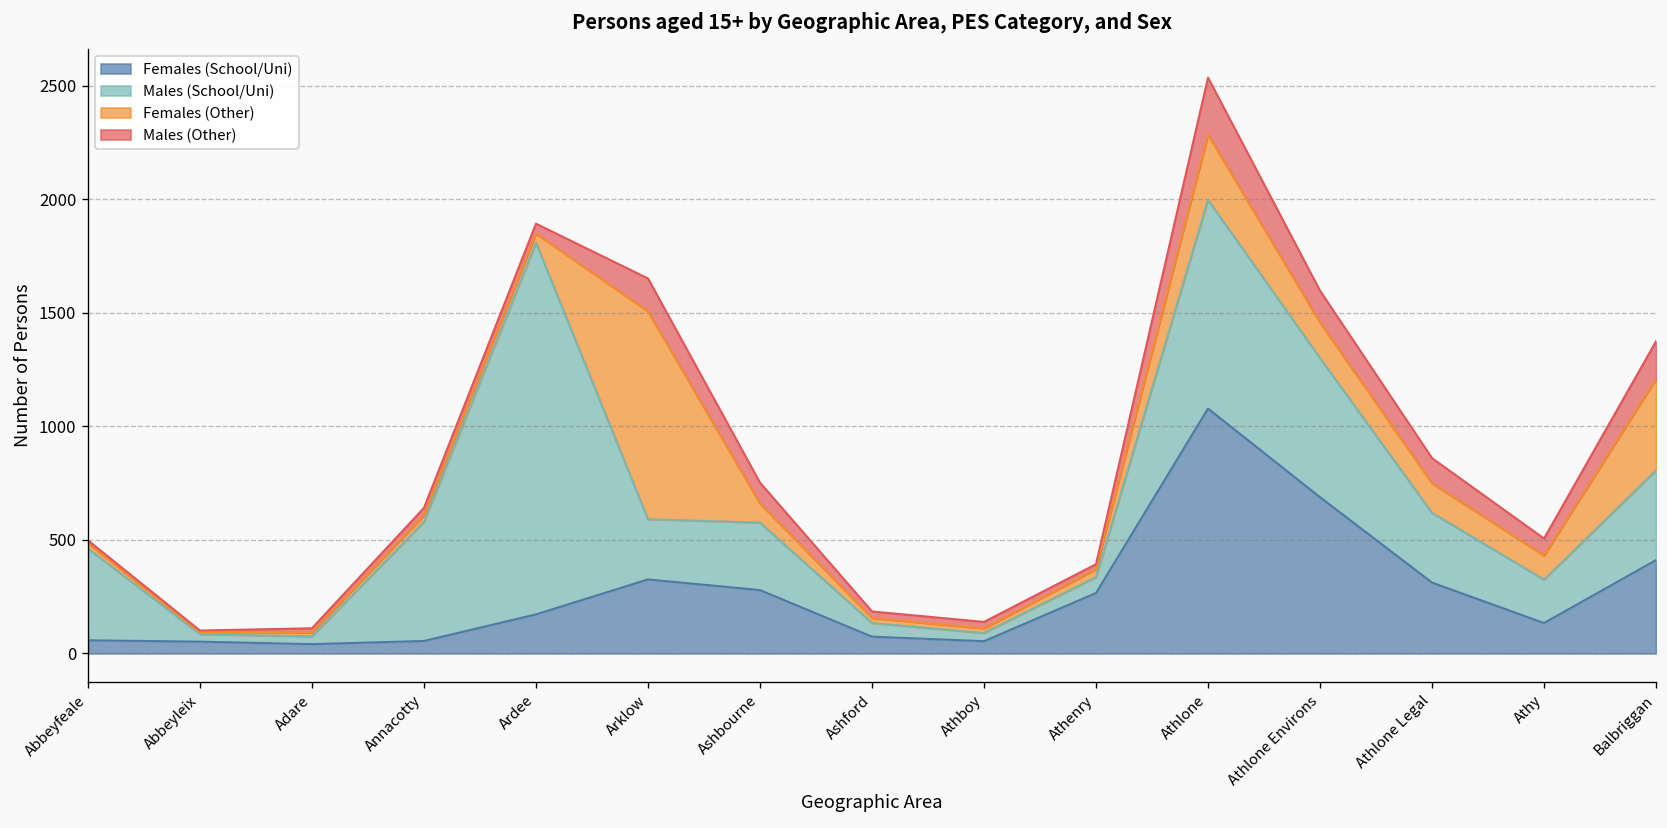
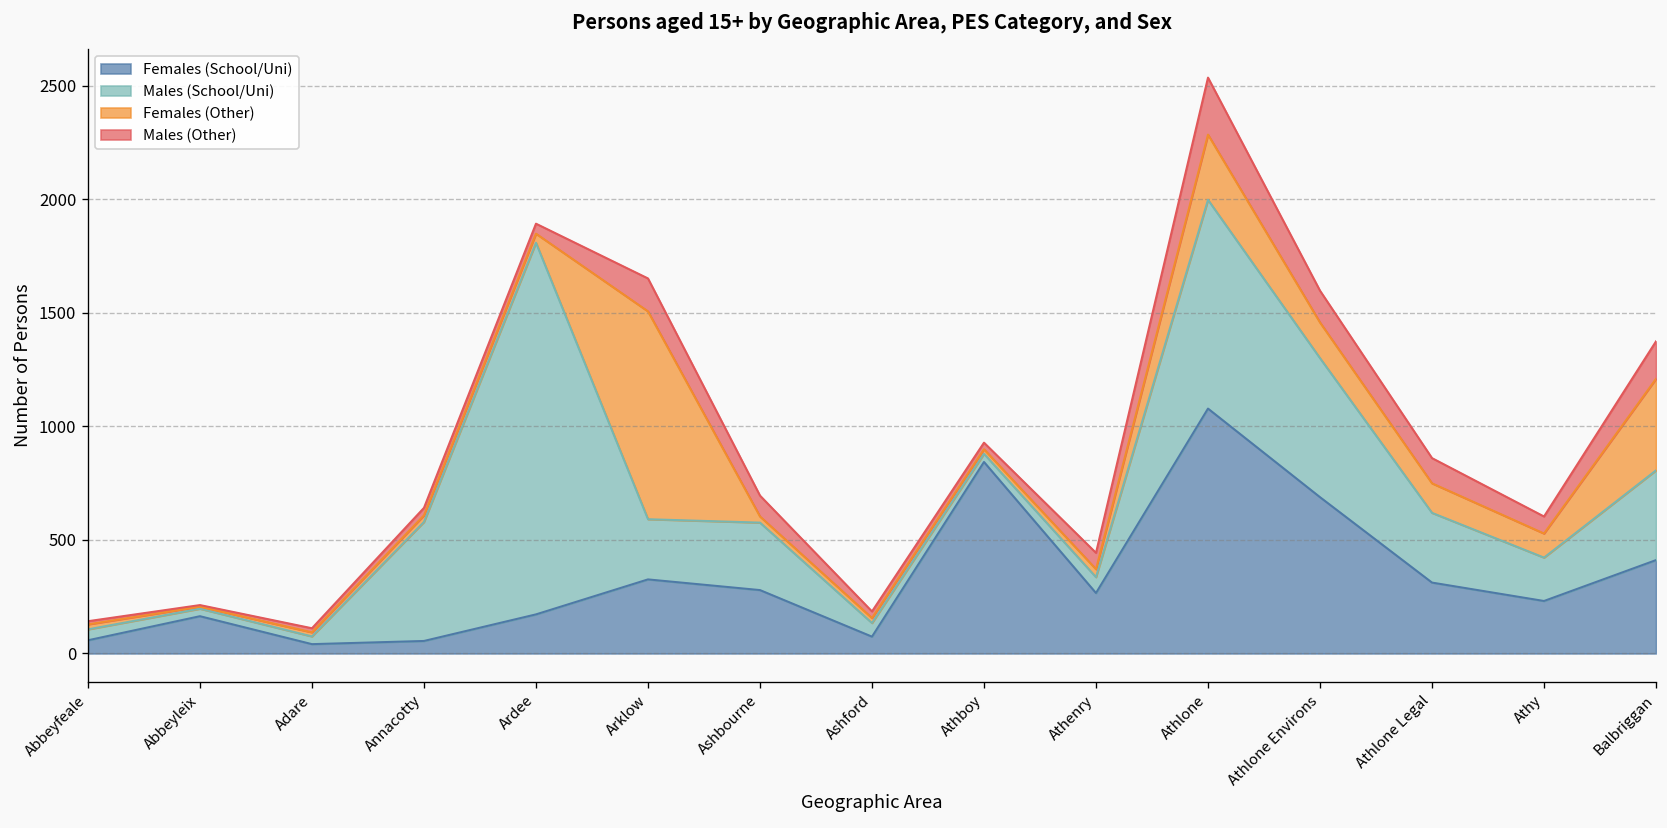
Males (School/Uni), Abbeyfeale: 400 -> 50
Females (School/Uni), Abbeyleix: 50 -> 160
Females (Other), Ashbourne: 80 -> 30
Females (School/Uni), Athboy: 50 -> 840
Males (Other), Athenry: 20 -> 70
Females (School/Uni), Athy: 130 -> 230
